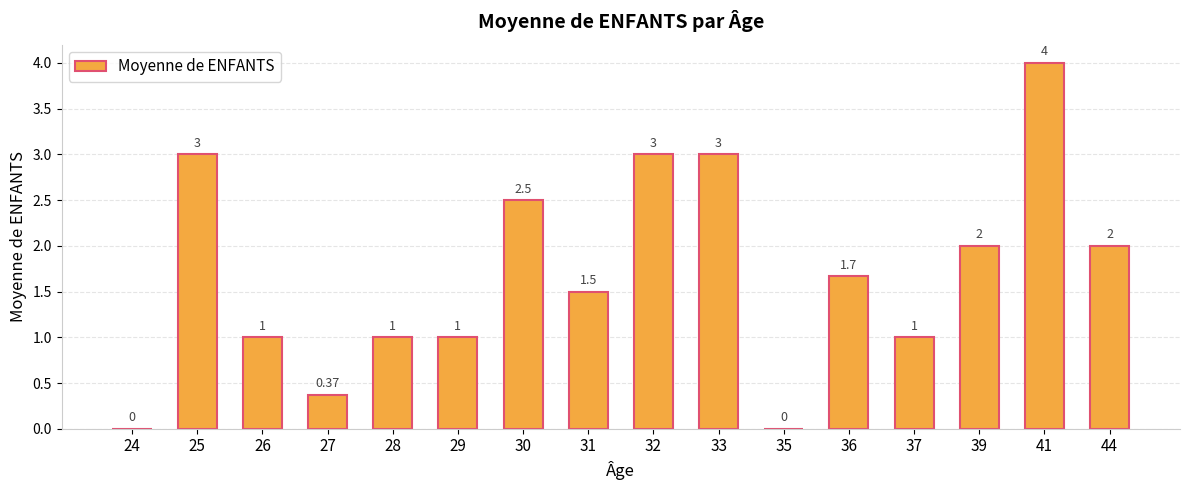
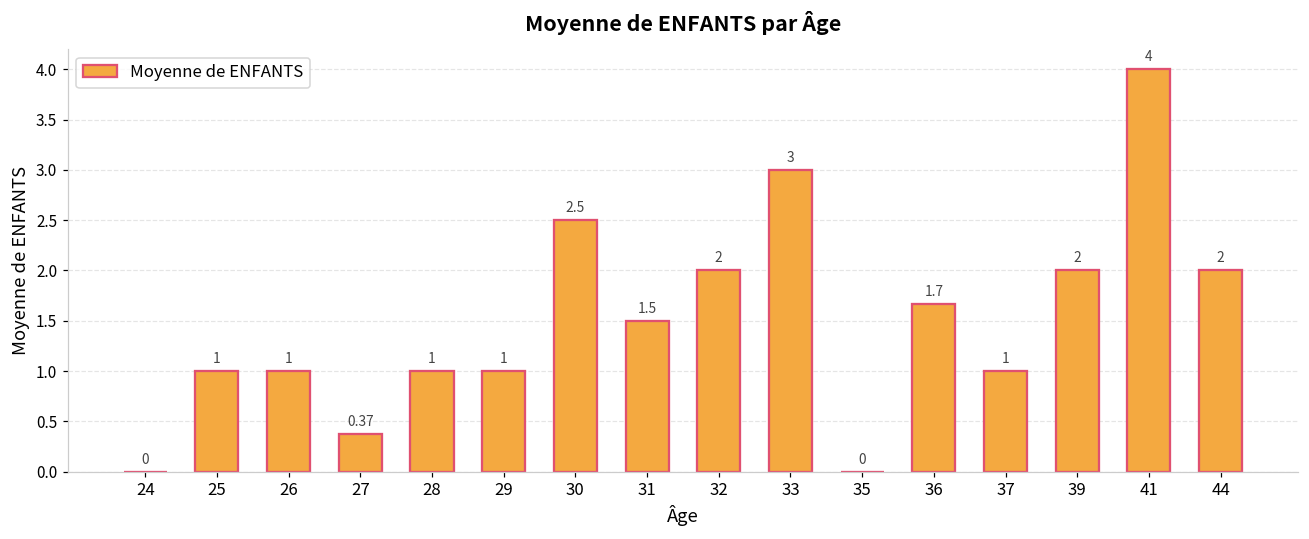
25: 3 -> 1
32: 3 -> 2
